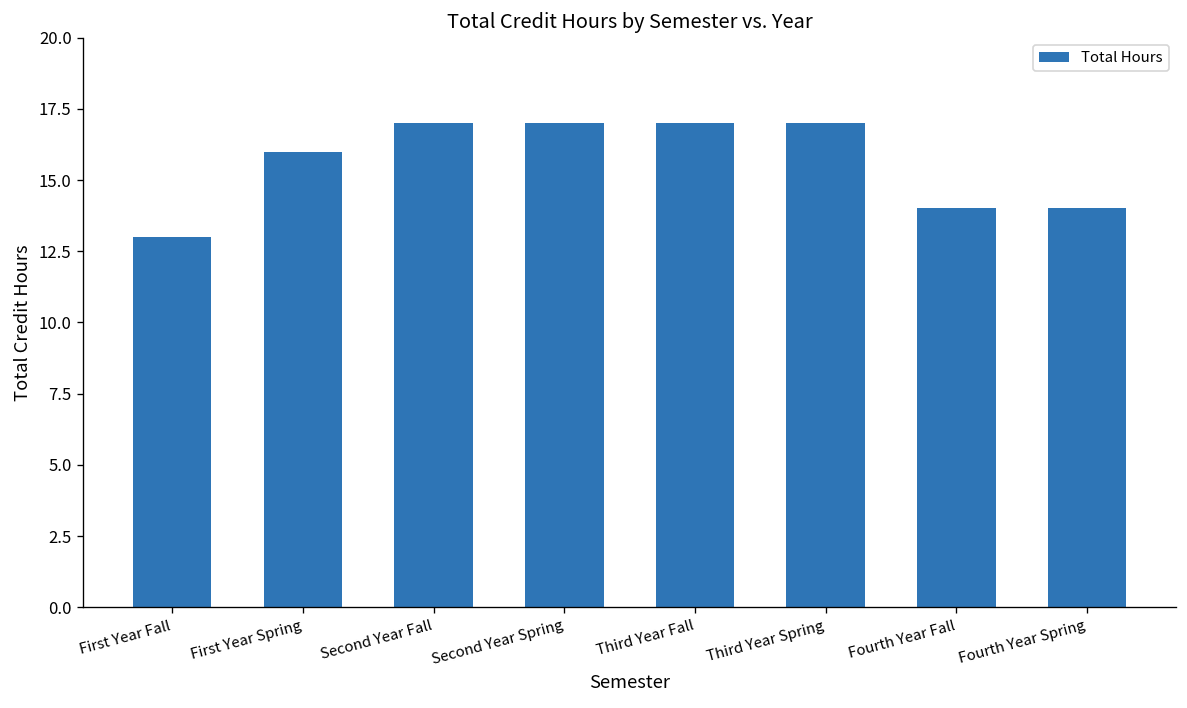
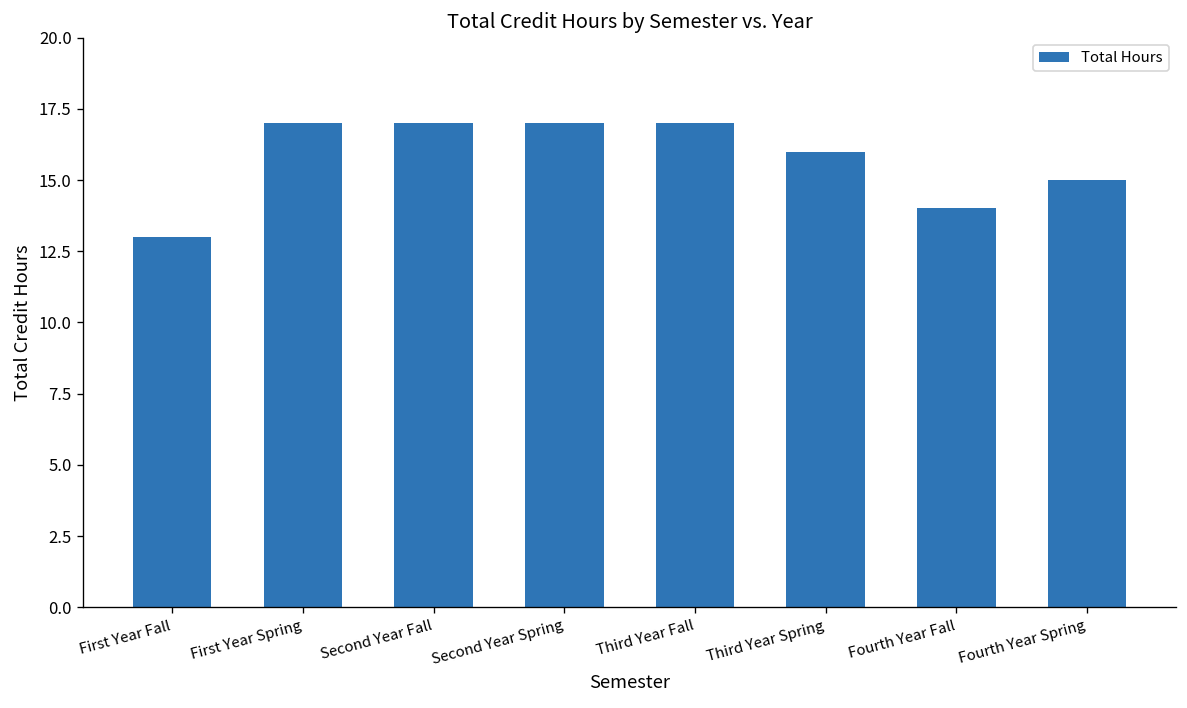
First Year Spring: 16 -> 17
Third Year Spring: 17 -> 16
Fourth Year Spring: 14 -> 15
